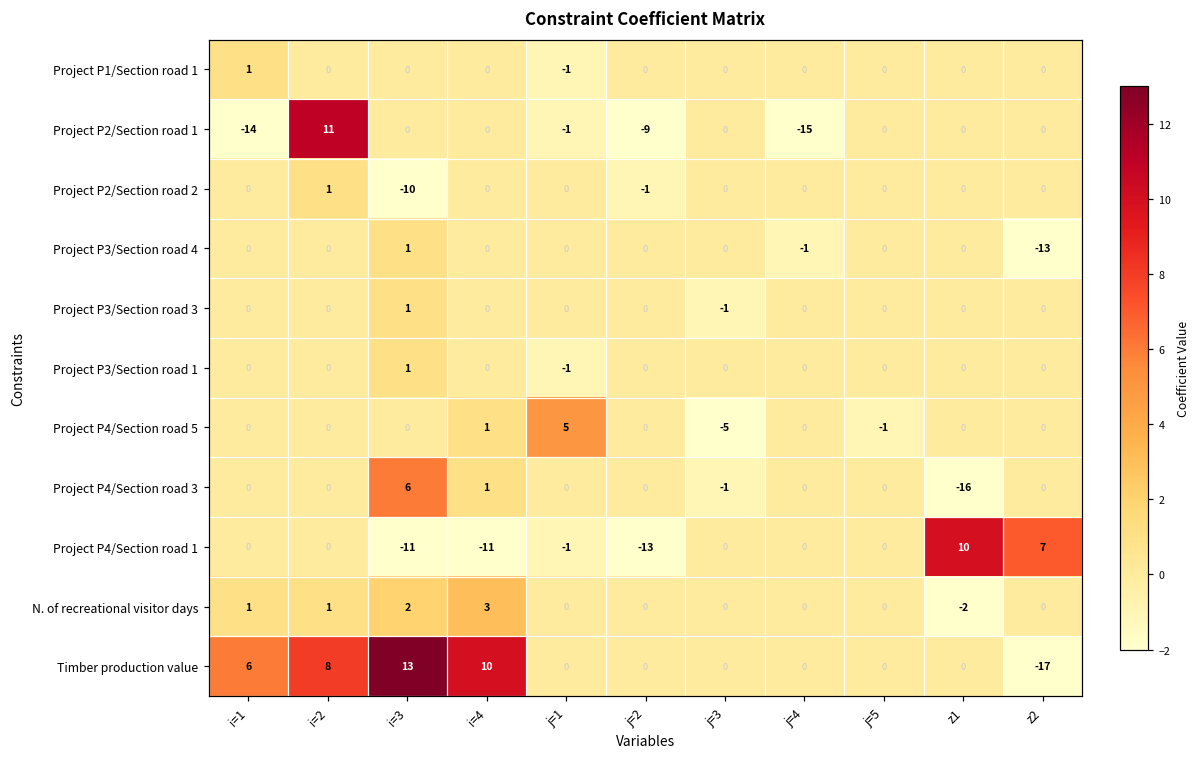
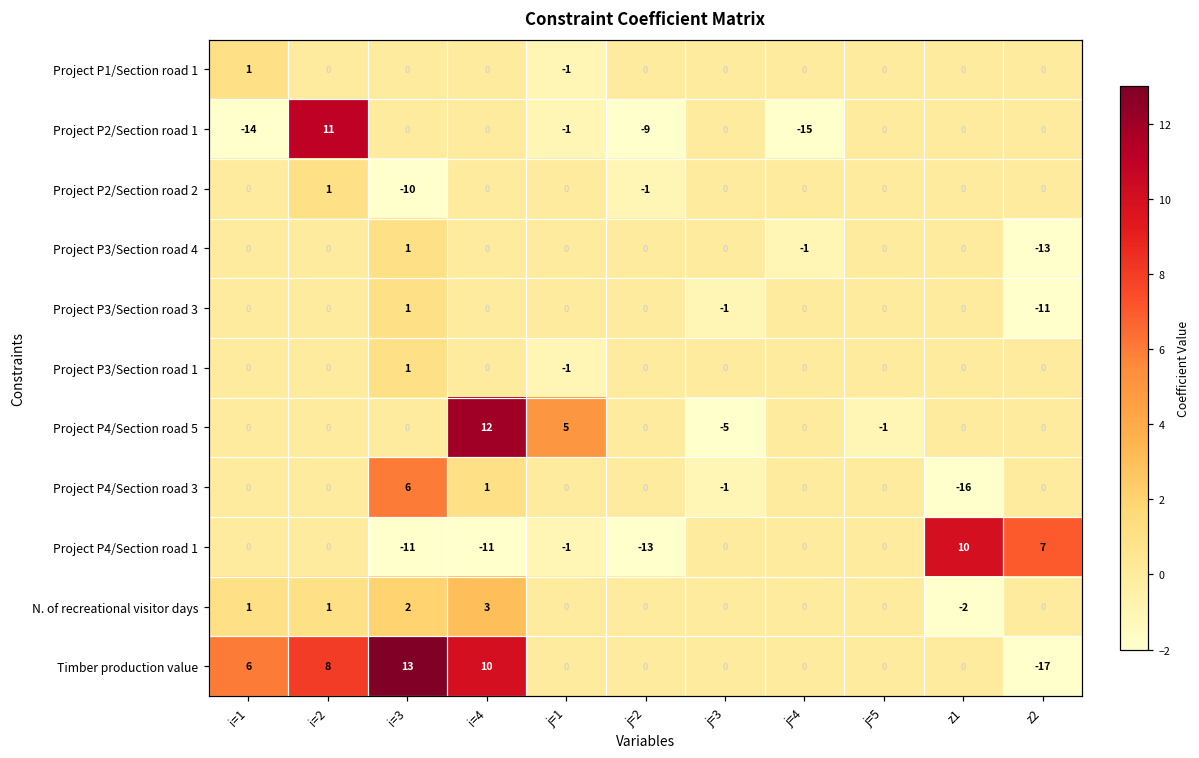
Project P3/Section road 3, z2: 0 -> -11
Project P4/Section road 5, i=4: 1 -> 12
